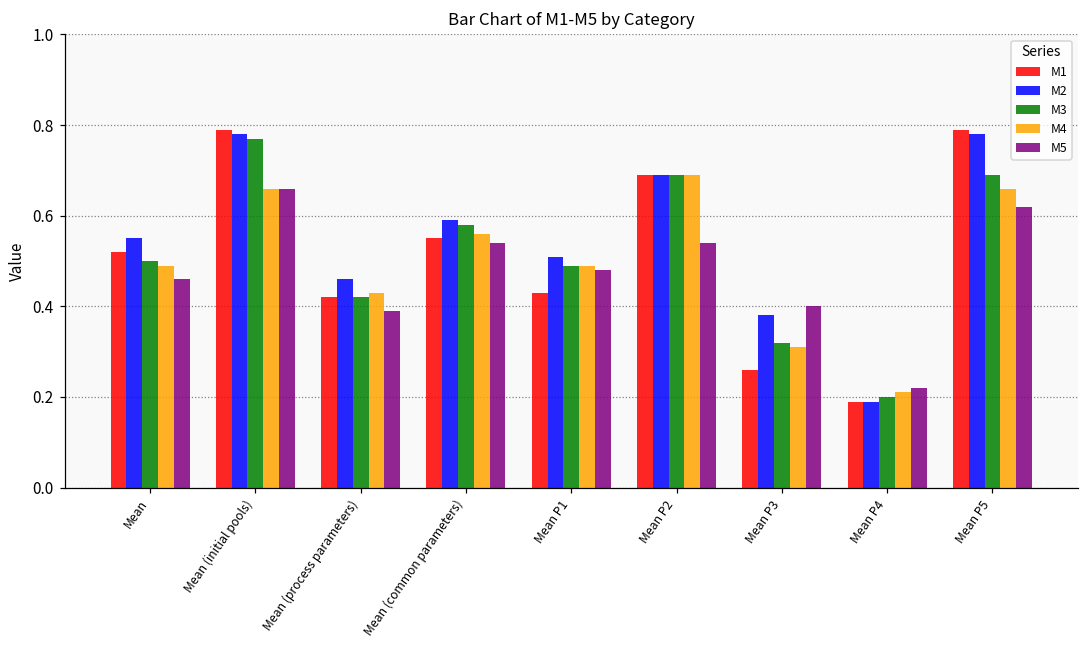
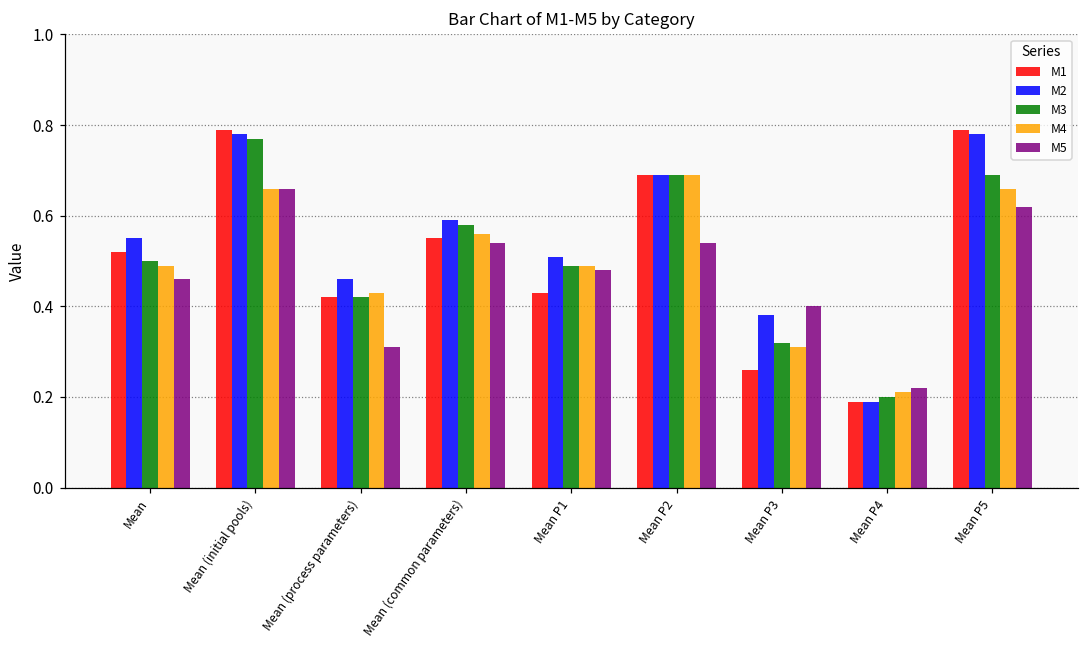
M5, Mean (process parameters): 0.39 -> 0.31
